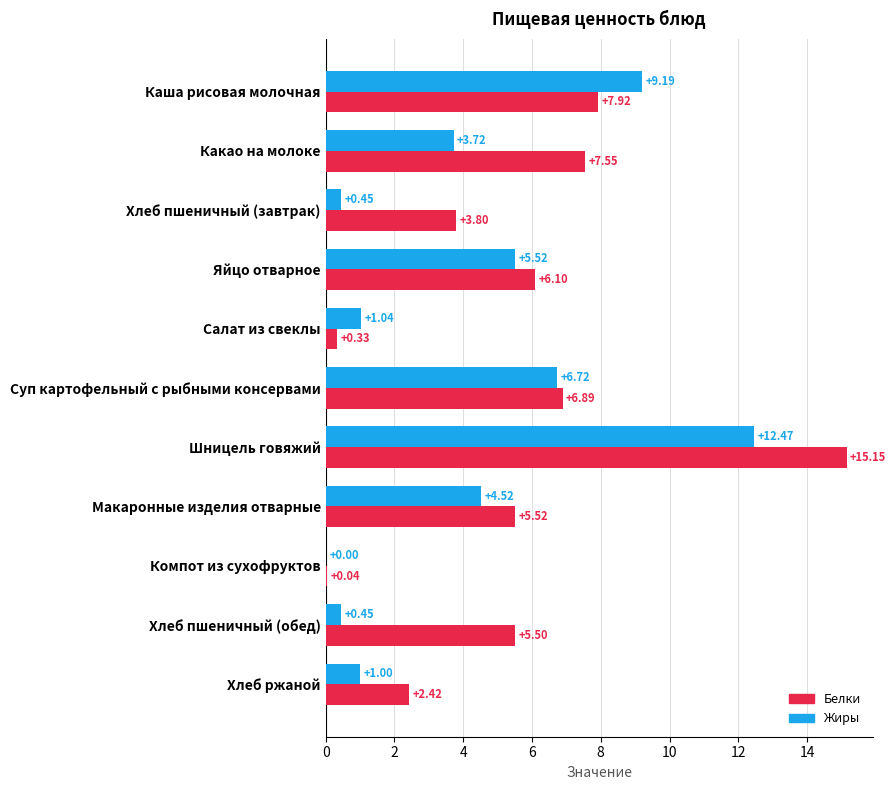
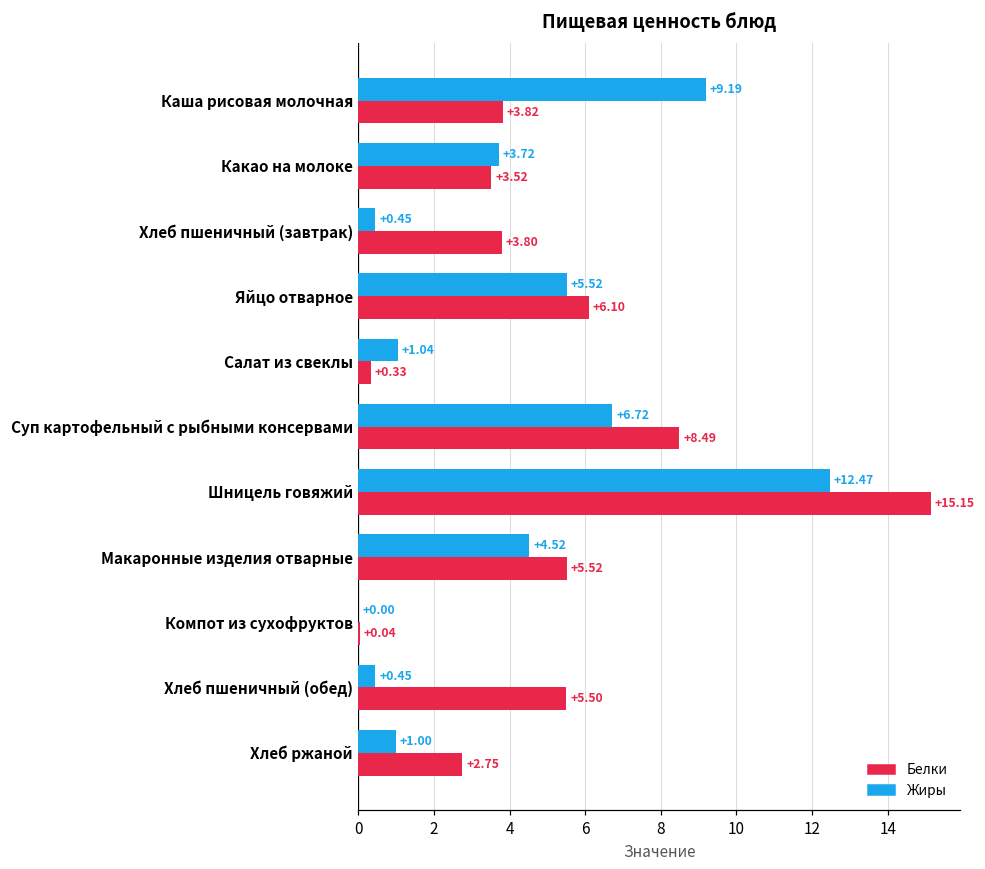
Белки, Каша рисовая молочная: +7.92 -> +3.82
Белки, Какао на молоке: +7.55 -> +3.52
Белки, Суп картофельный с рыбными консервами: +6.89 -> +8.49
Белки, Хлеб ржаной: +2.42 -> +2.75
